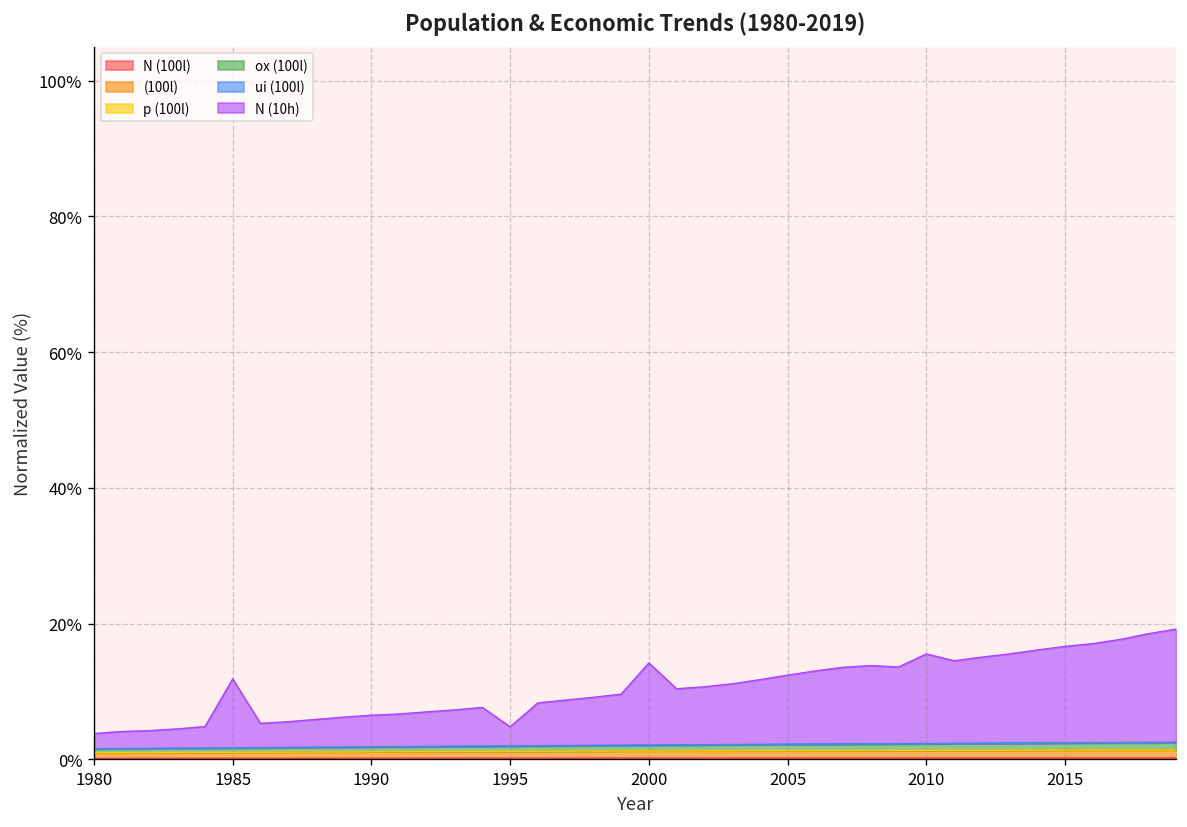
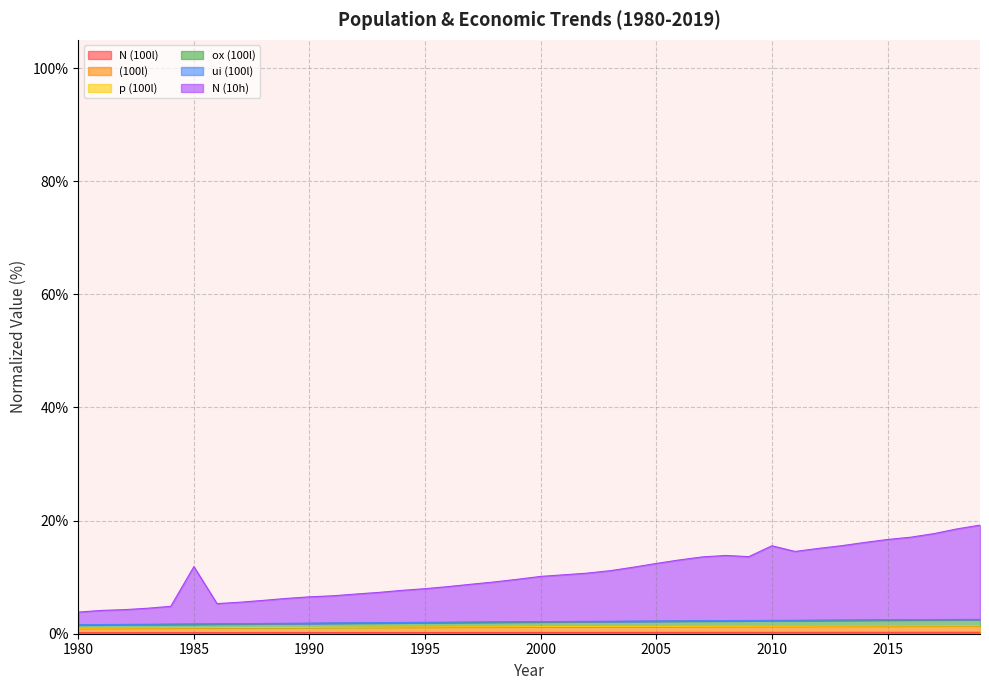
N (10h), 1995: 3% -> 6%
N (10h), 2000: 12% -> 8%
